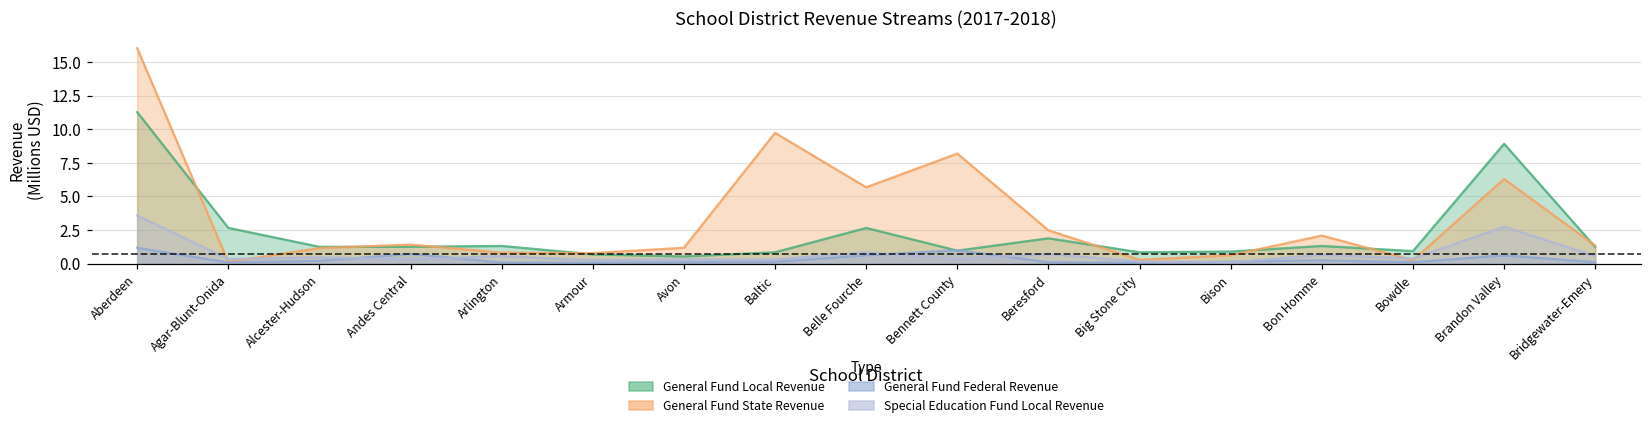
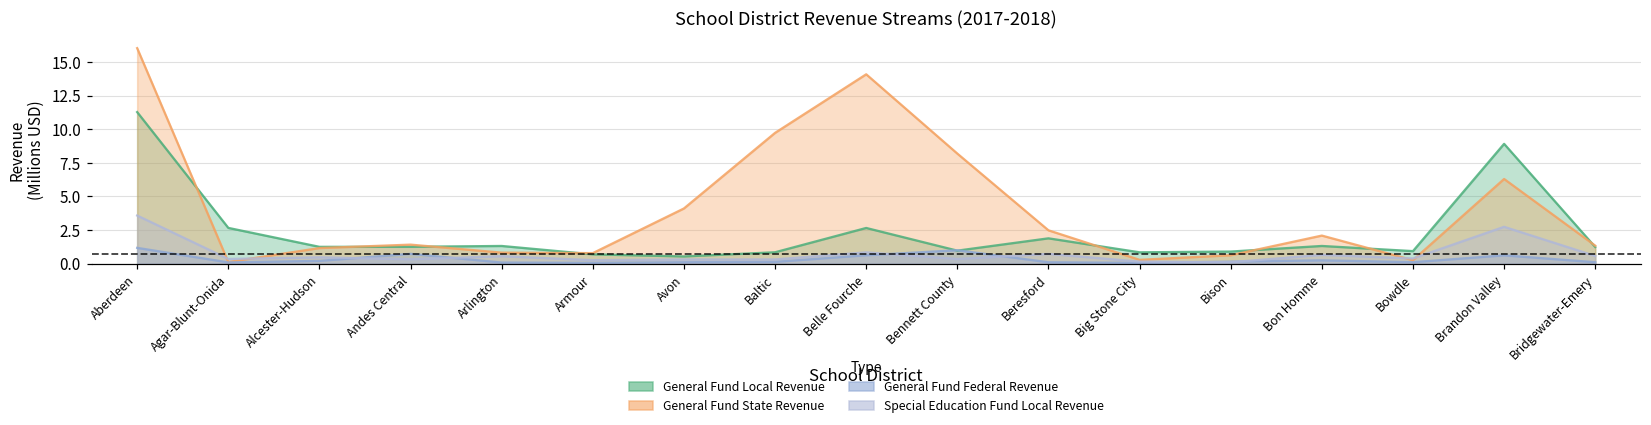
General Fund State Revenue, Avon: 1.2 -> 4.1
General Fund State Revenue, Belle Fourche: 5.7 -> 14.1
